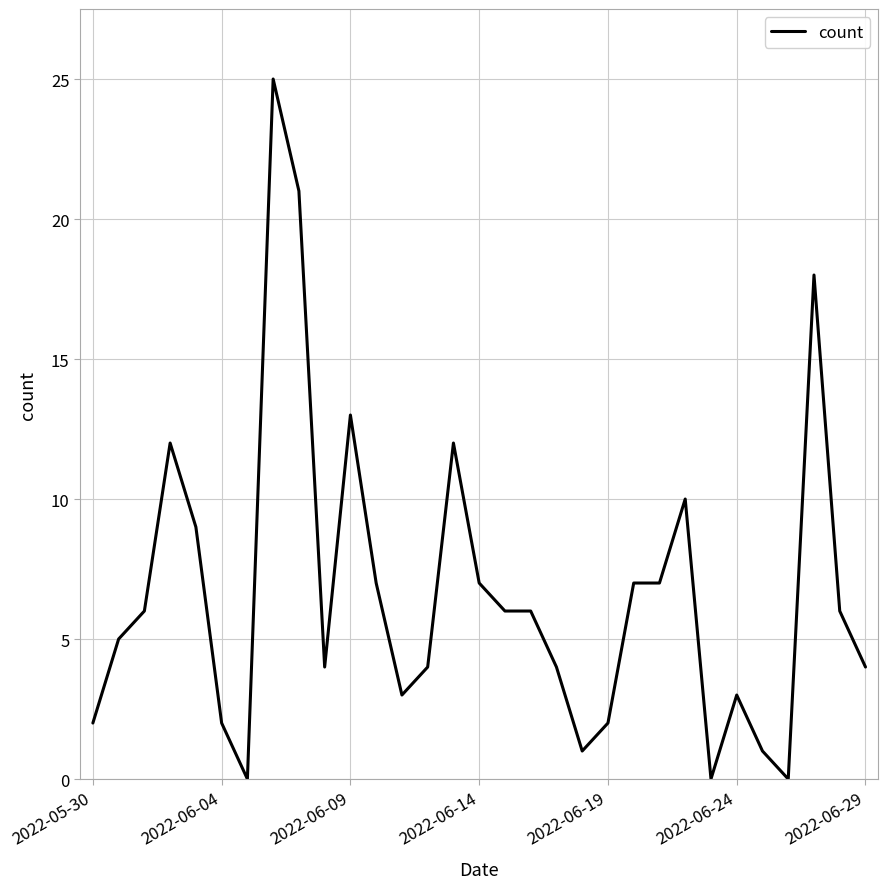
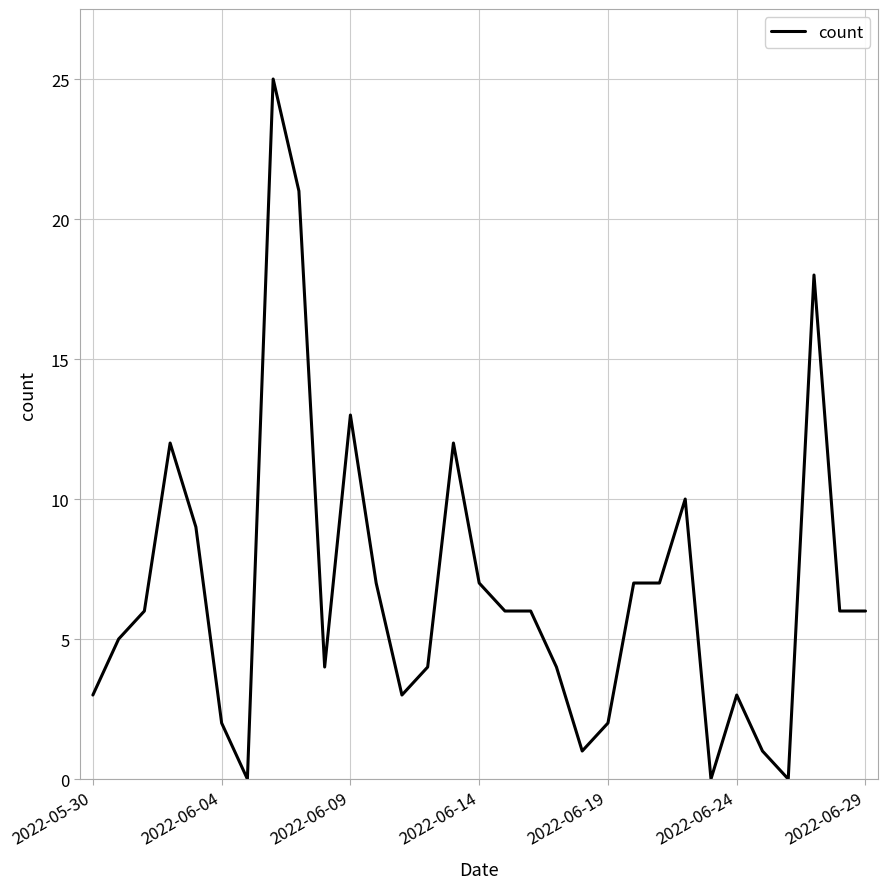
2022-05-30: 2 -> 3
2022-06-29: 4 -> 6
